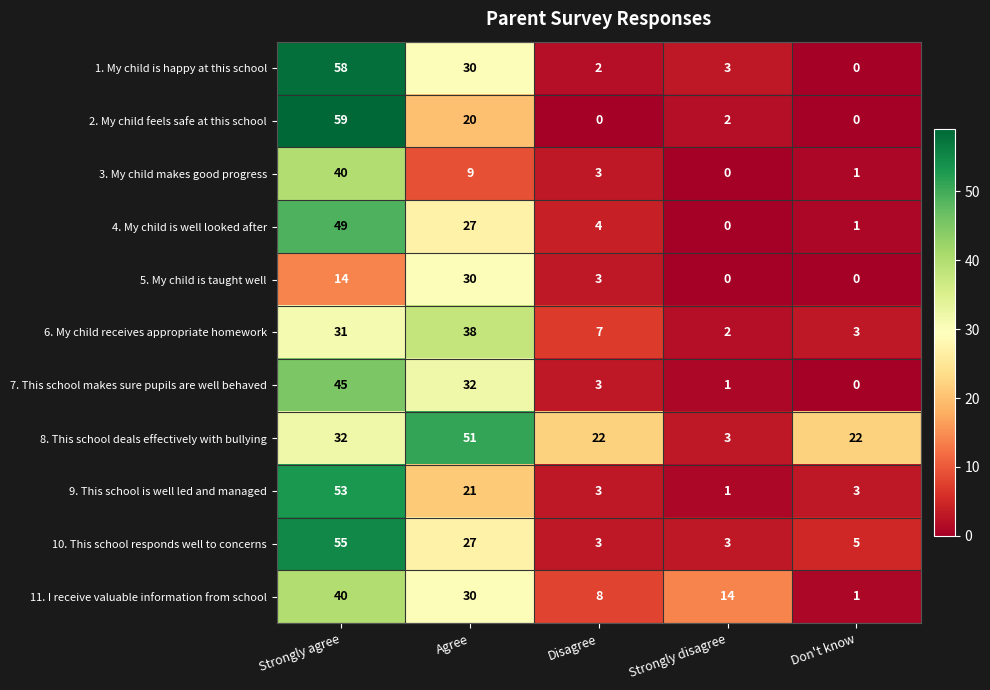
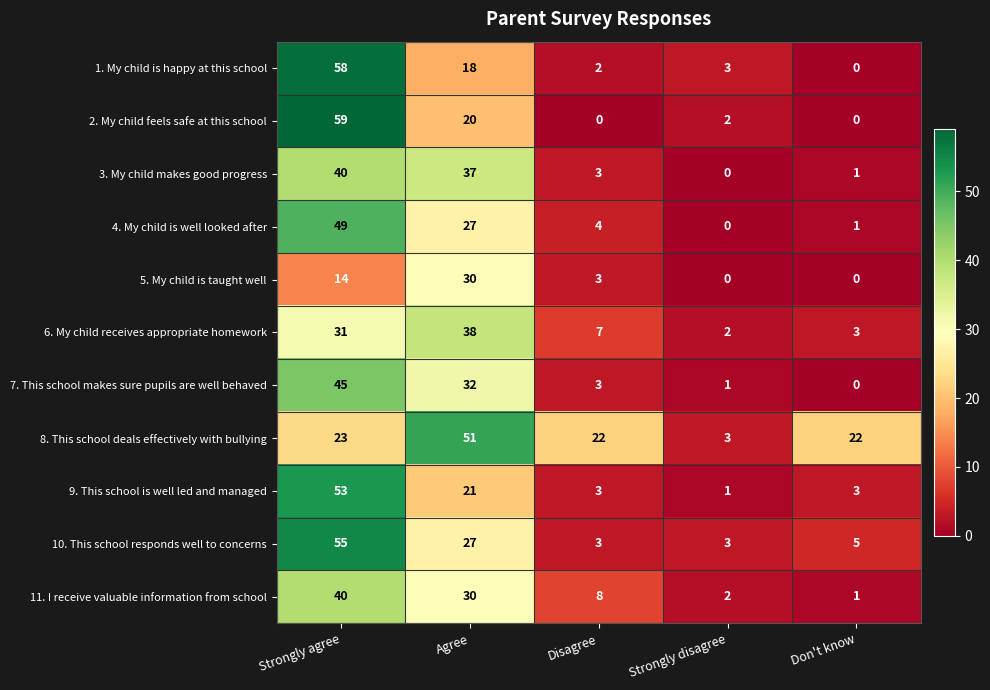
1. My child is happy at this school, Agree: 30 -> 18
3. My child makes good progress, Agree: 9 -> 37
8. This school deals effectively with bullying, Strongly agree: 32 -> 23
11. I receive valuable information from school, Strongly disagree: 14 -> 2
